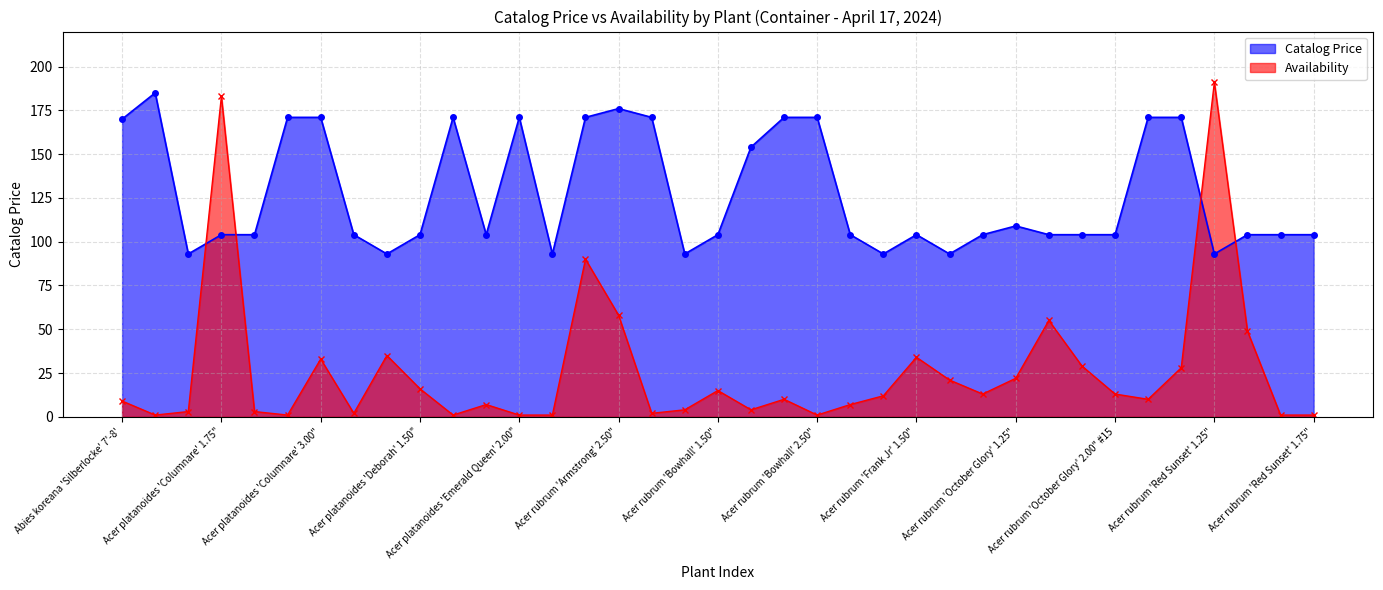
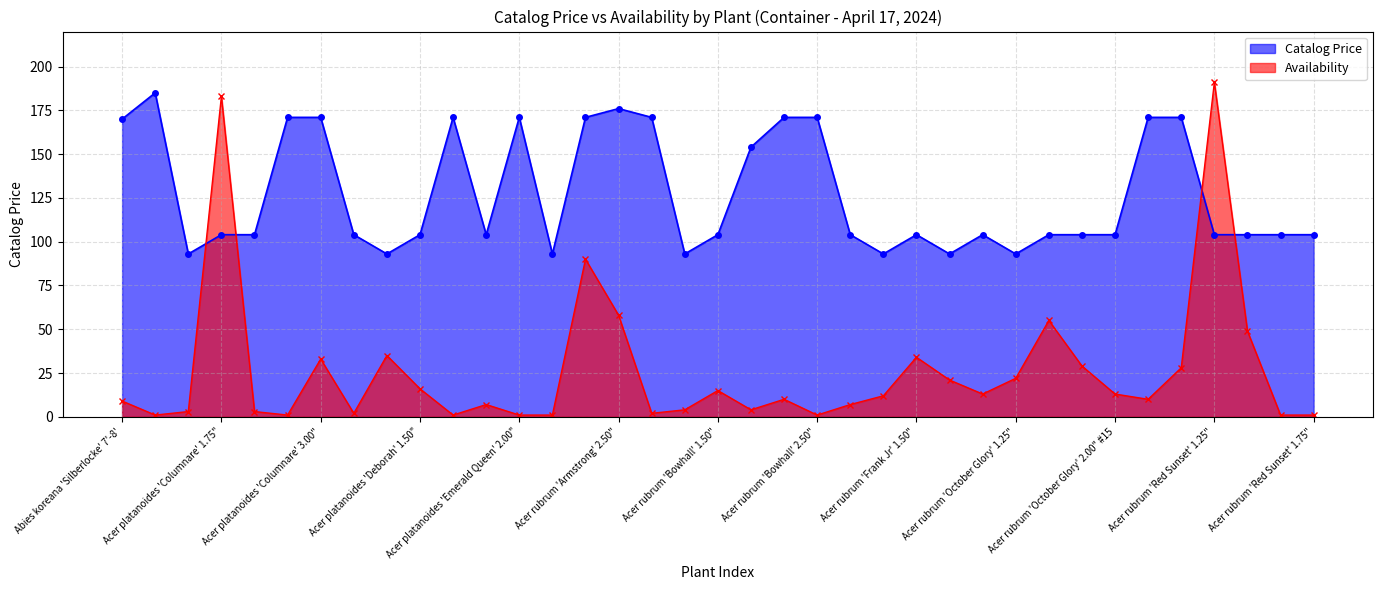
Catalog Price, Acer rubrum 'October Glory' 1.25": 109 -> 93
Catalog Price, Acer rubrum 'Red Sunset' 1.25": 93 -> 104
